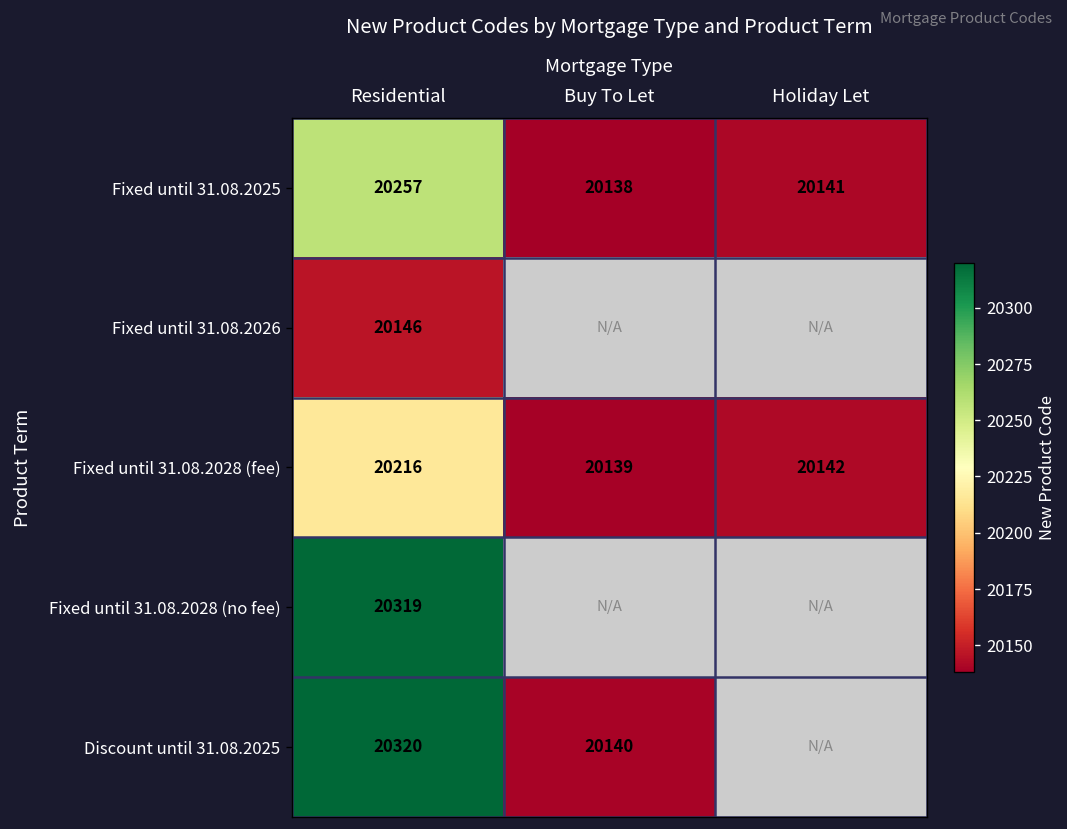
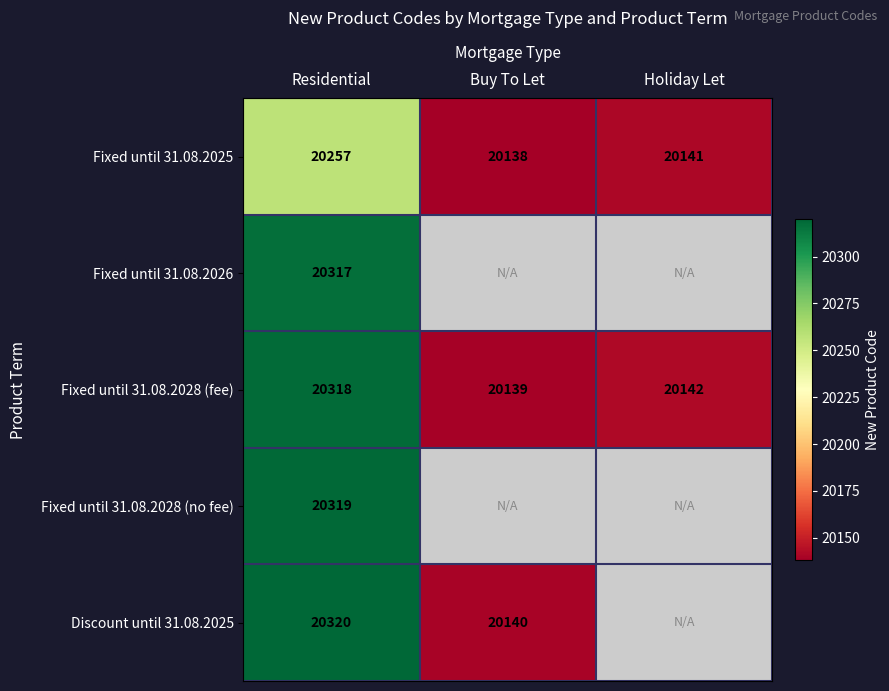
Fixed until 31.08.2026, Residential: 20146 -> 20317
Fixed until 31.08.2028 (fee), Residential: 20216 -> 20318
